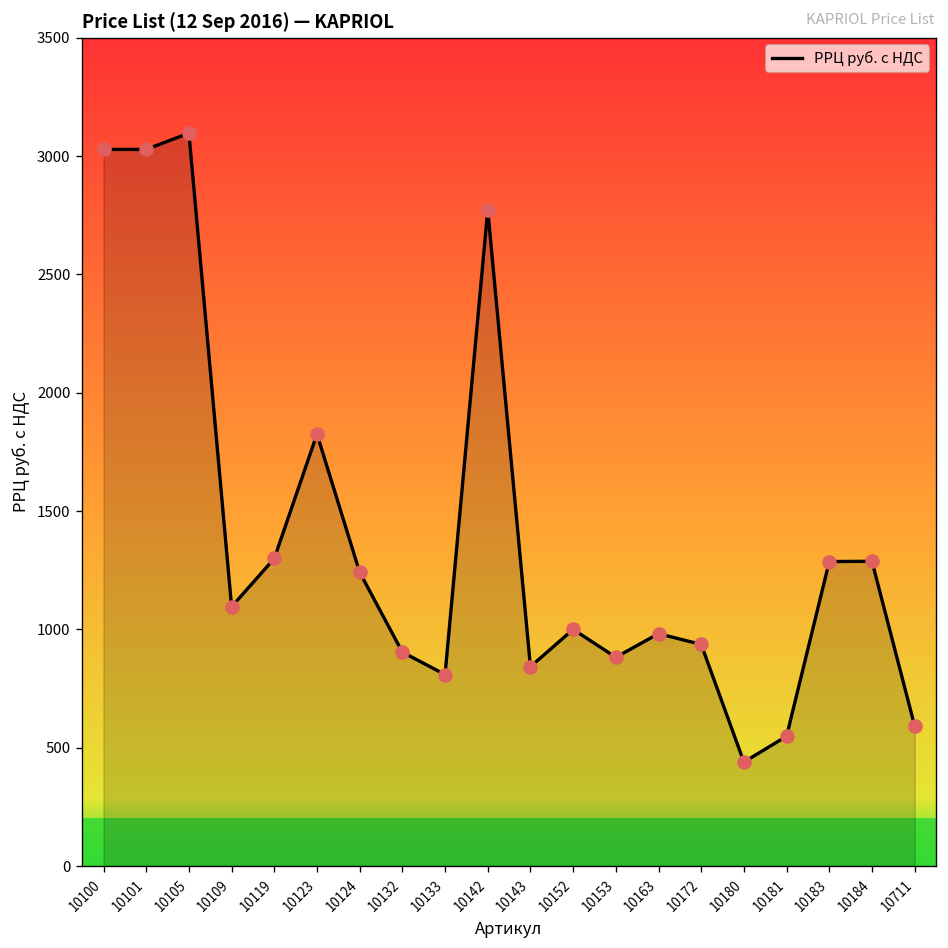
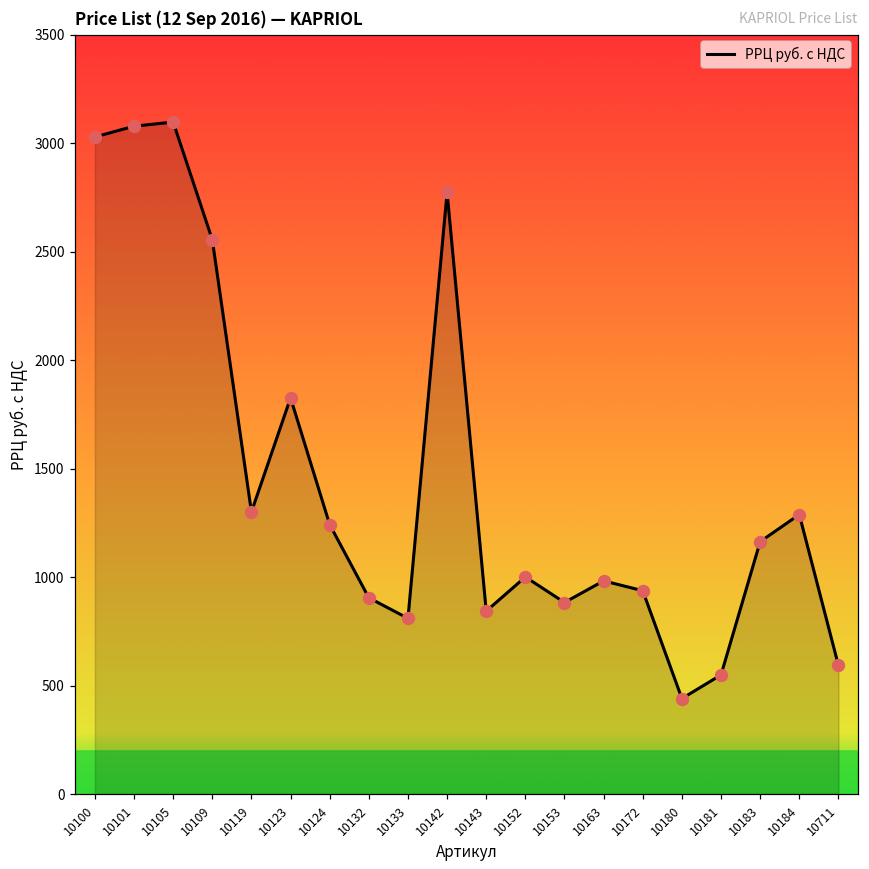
10101: 3030 -> 3080
10109: 1100 -> 2550
10183: 1290 -> 1160
